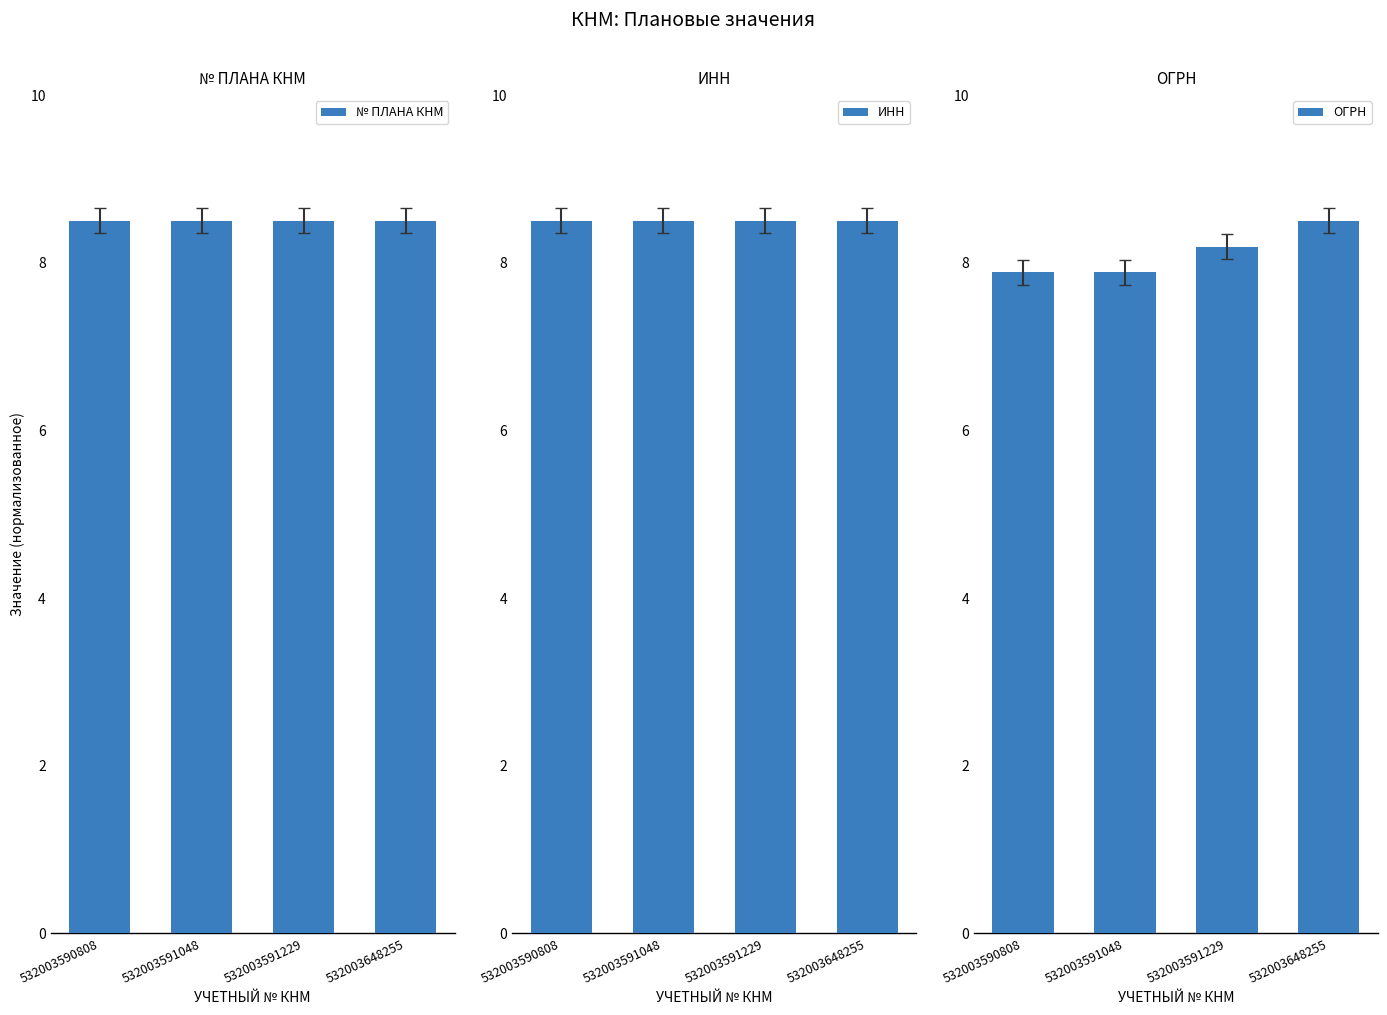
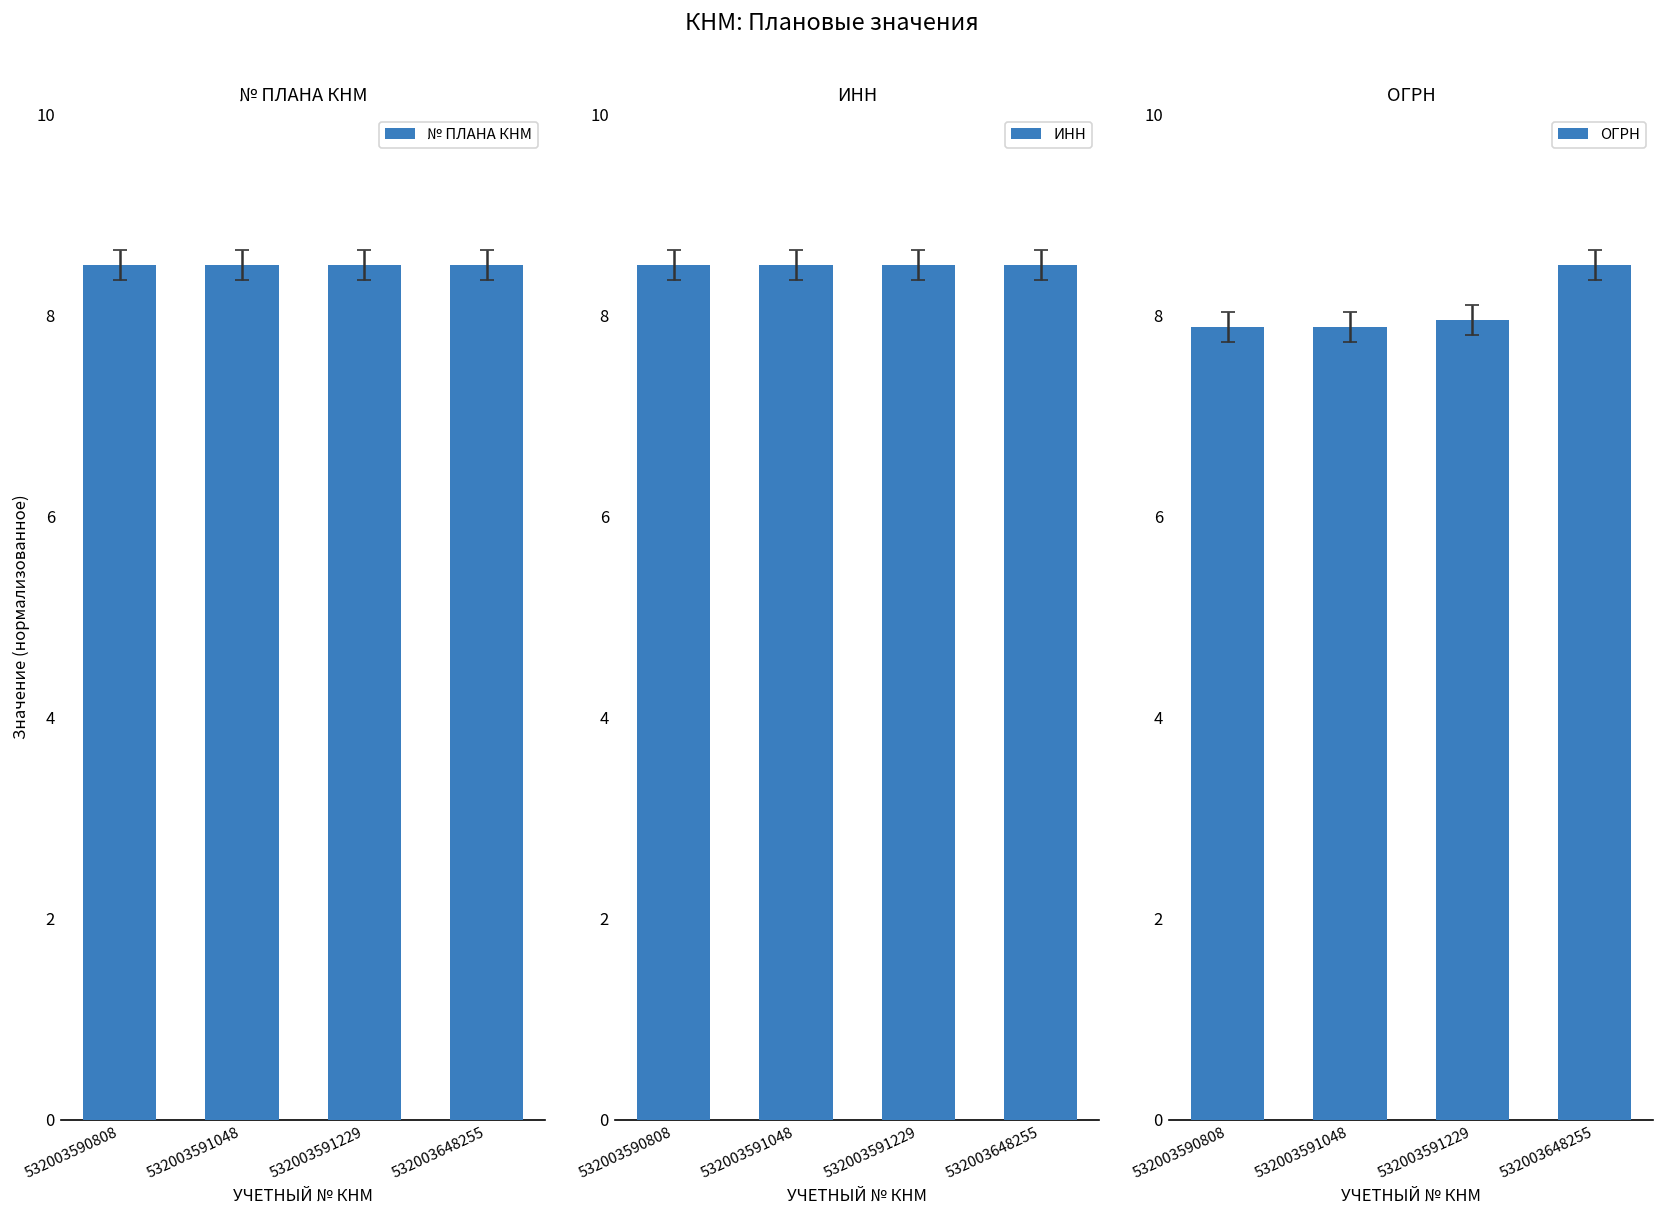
ОГРН, ОГРН, 532003591229: 8.2 -> 7.9
